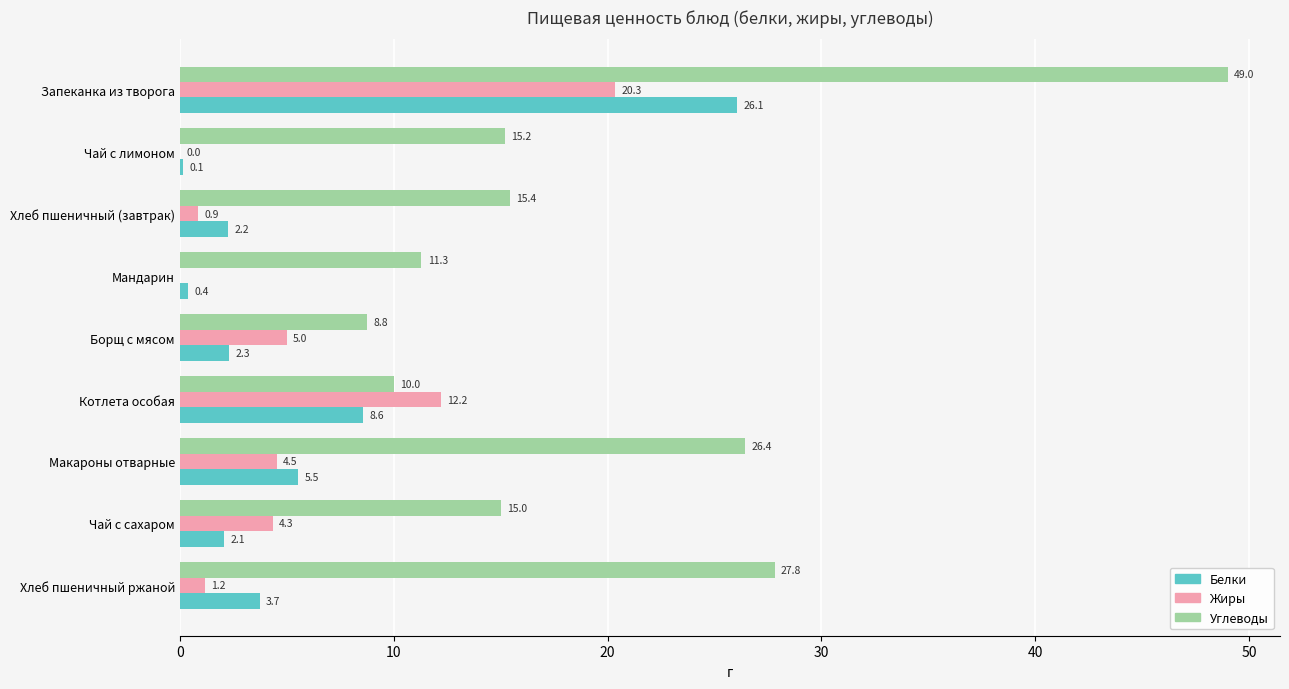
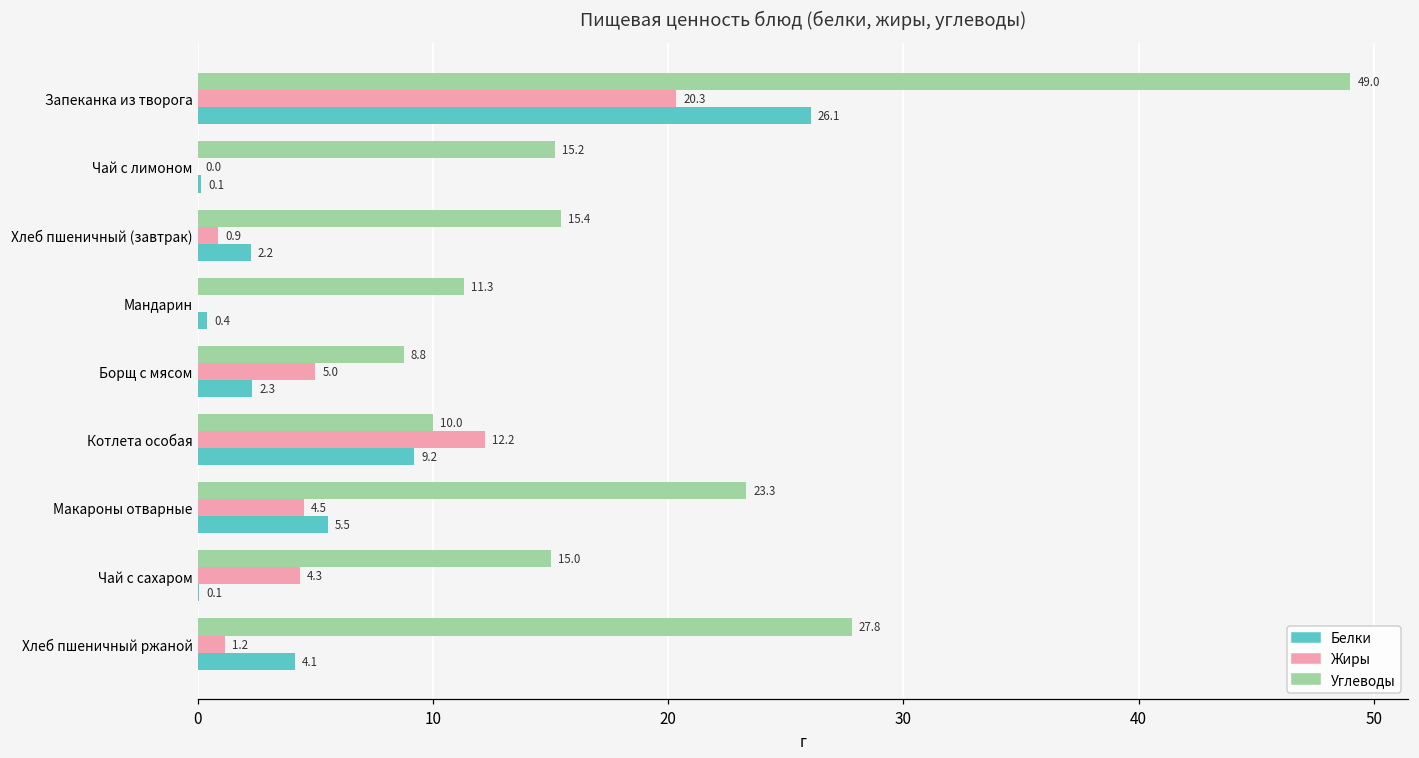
Белки, Котлета особая: 8.6 -> 9.2
Углеводы, Макароны отварные: 26.4 -> 23.3
Белки, Чай с сахаром: 2.1 -> 0.1
Белки, Хлеб пшеничный ржаной: 3.7 -> 4.1
